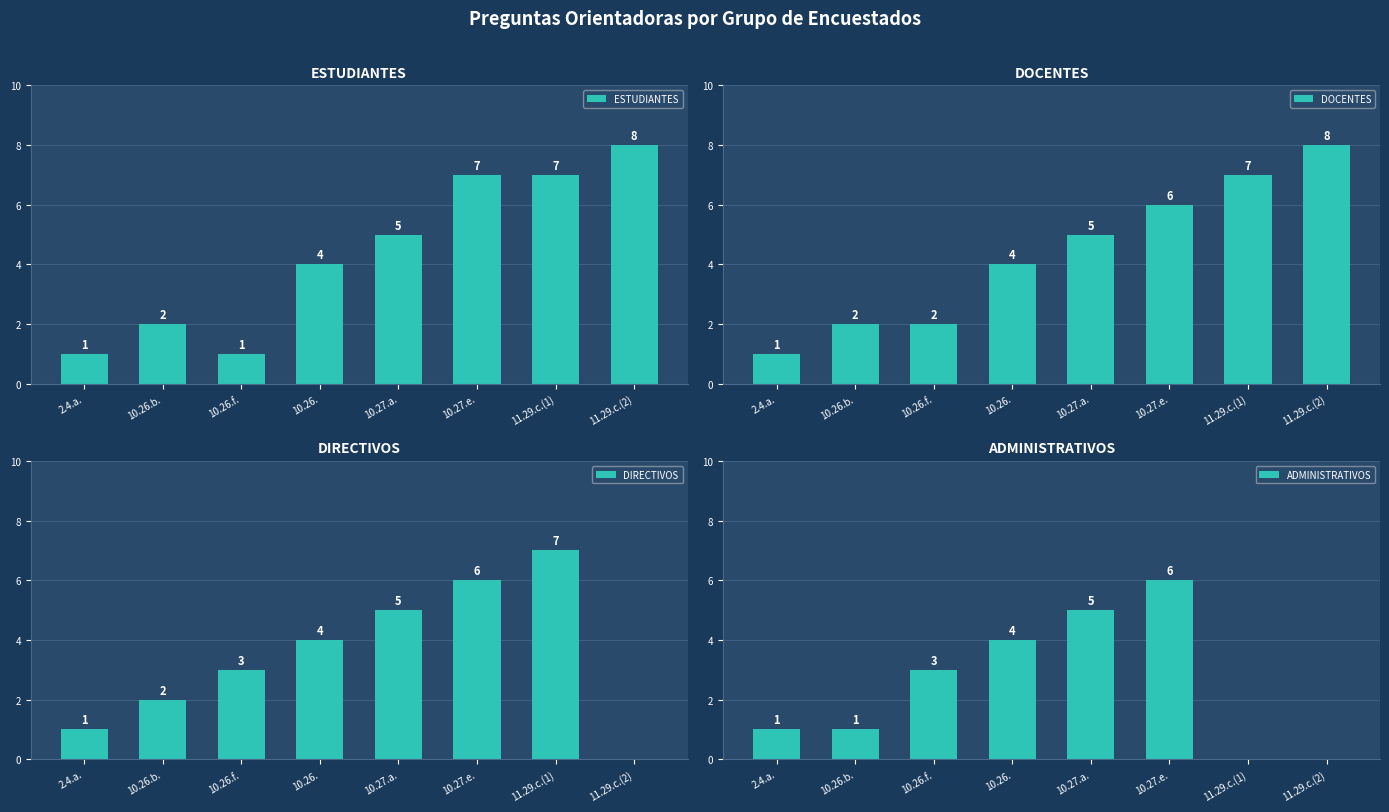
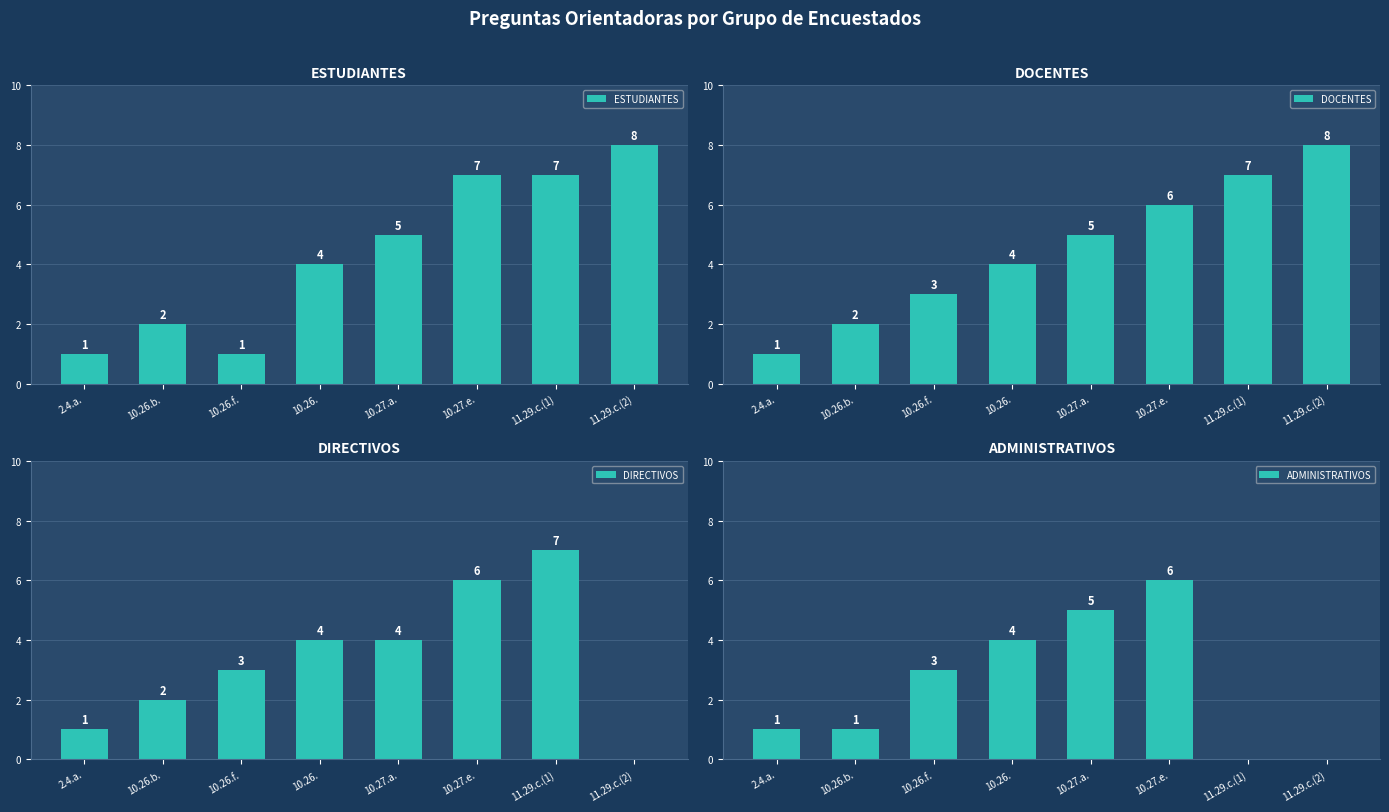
DOCENTES, 10.26.f.: 2 -> 3
DIRECTIVOS, 10.27.a.: 5 -> 4
